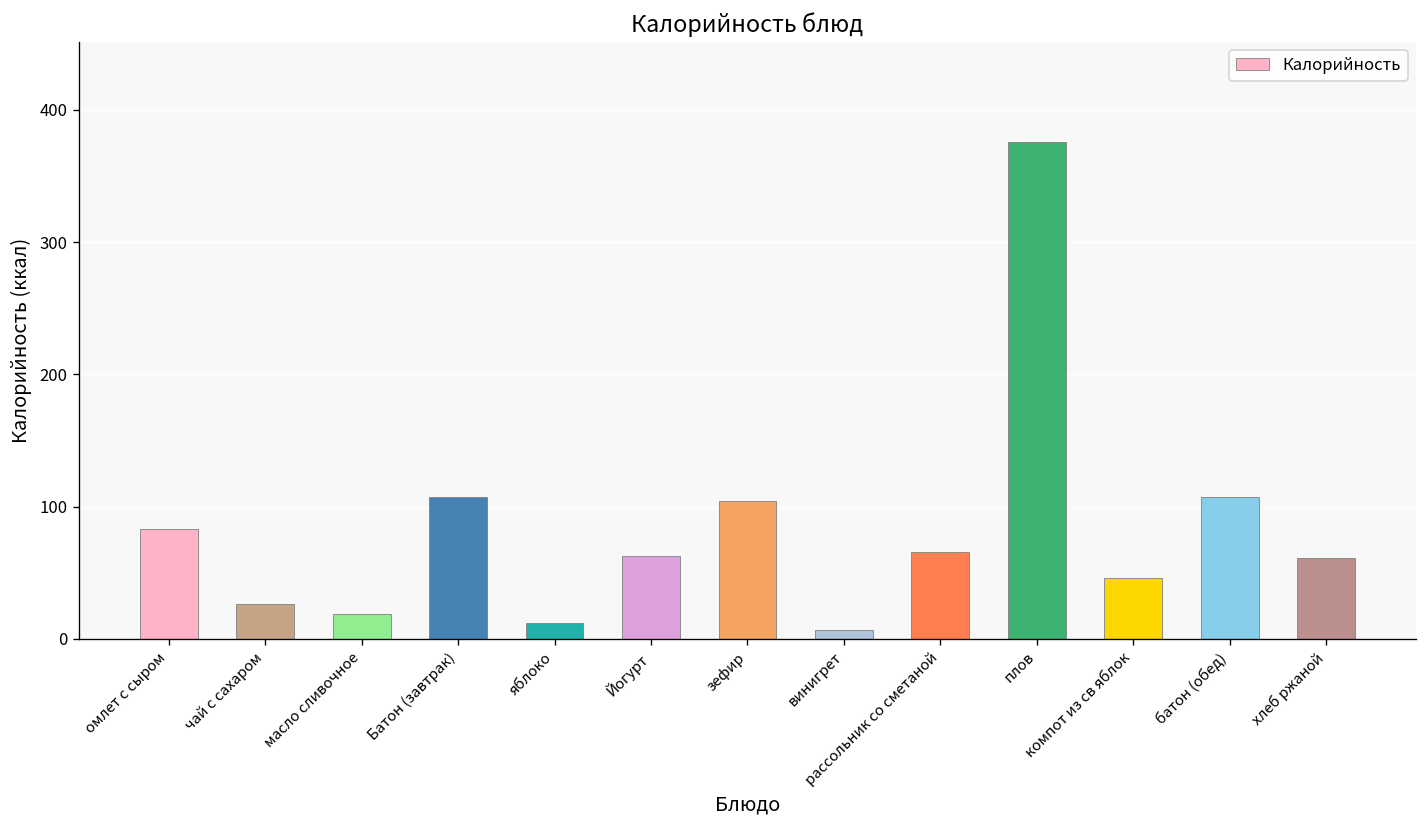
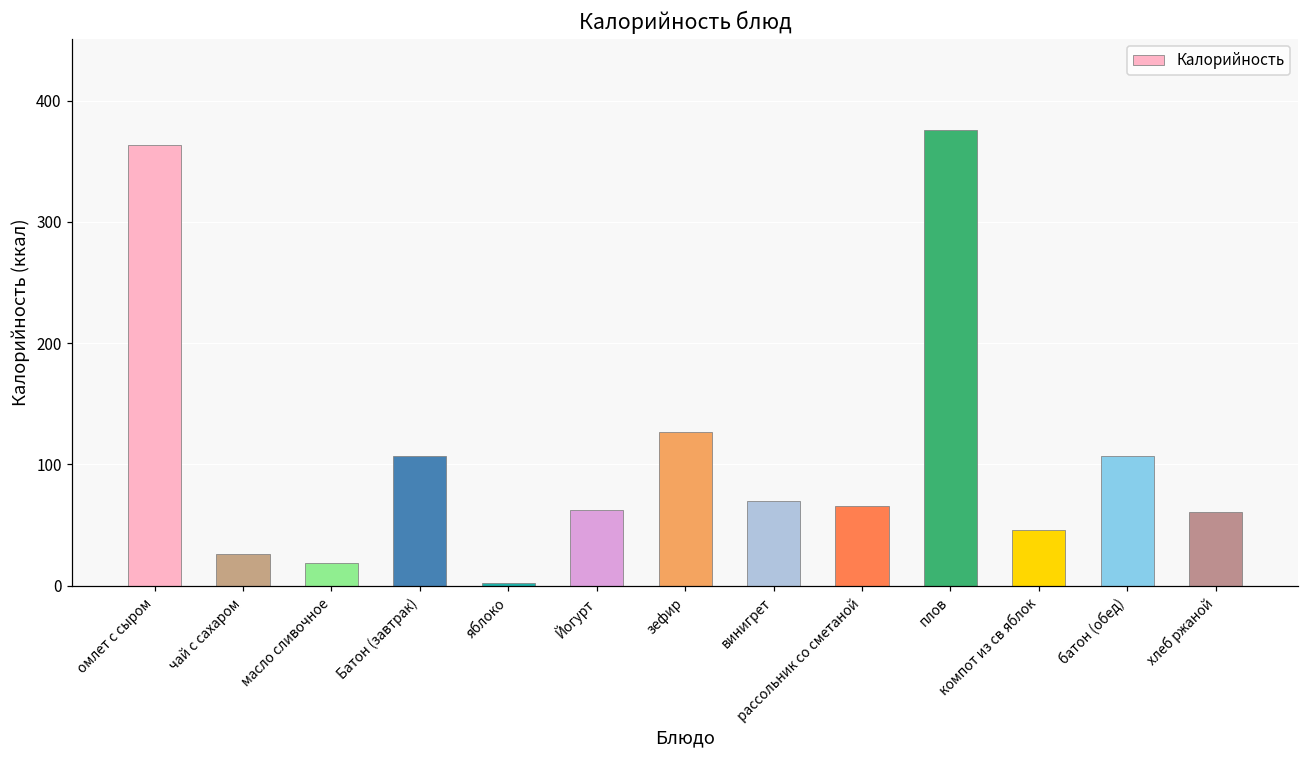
омлет с сыром: 83 -> 363
яблоко: 12 -> 2
зефир: 104 -> 127
винигрет: 7 -> 70
